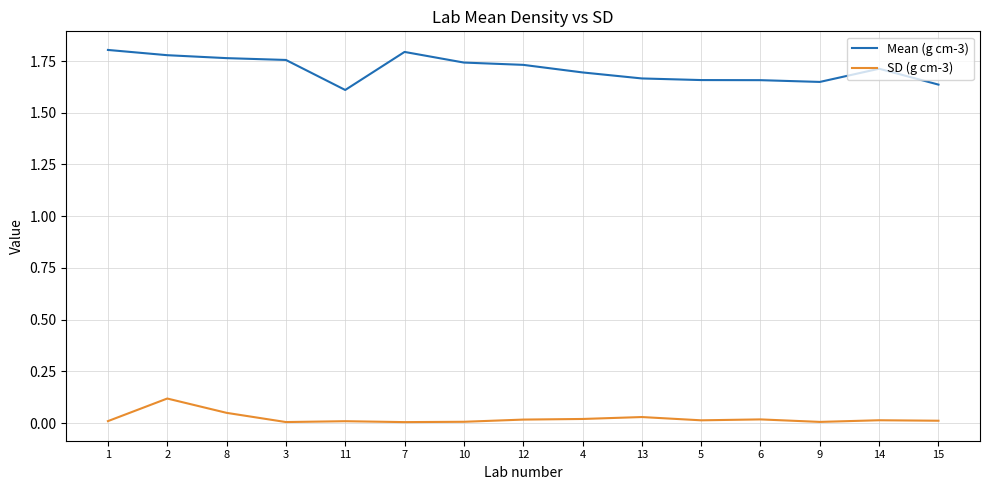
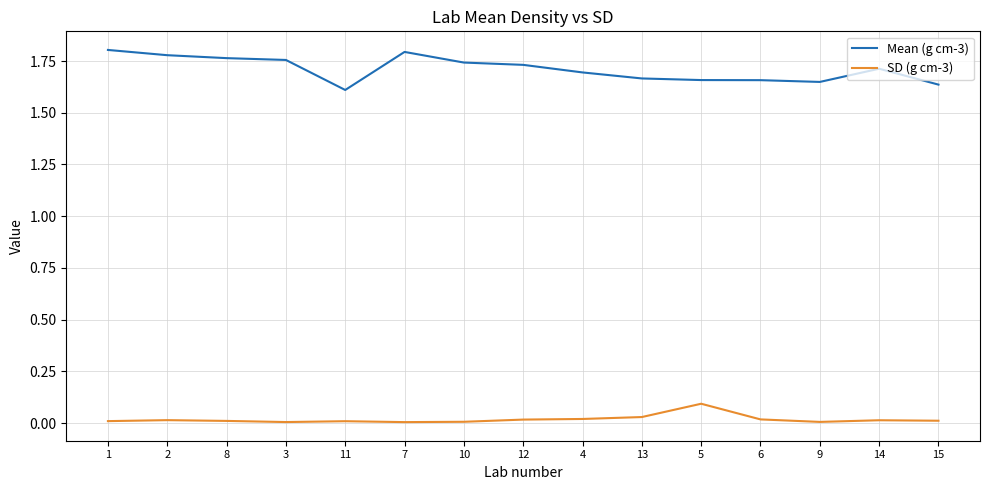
SD (g cm-3), 2: 0.12 -> 0.01
SD (g cm-3), 8: 0.05 -> 0.01
SD (g cm-3), 5: 0.01 -> 0.09
